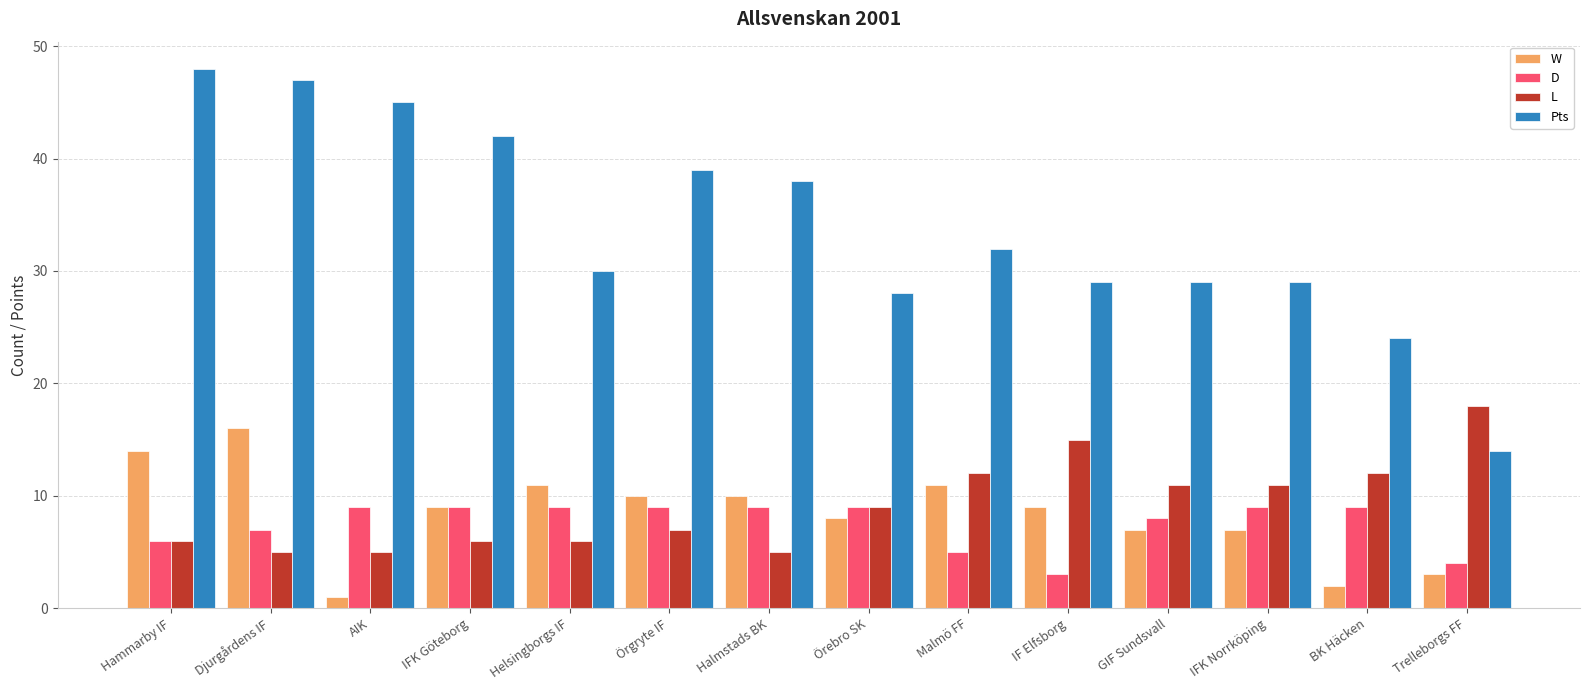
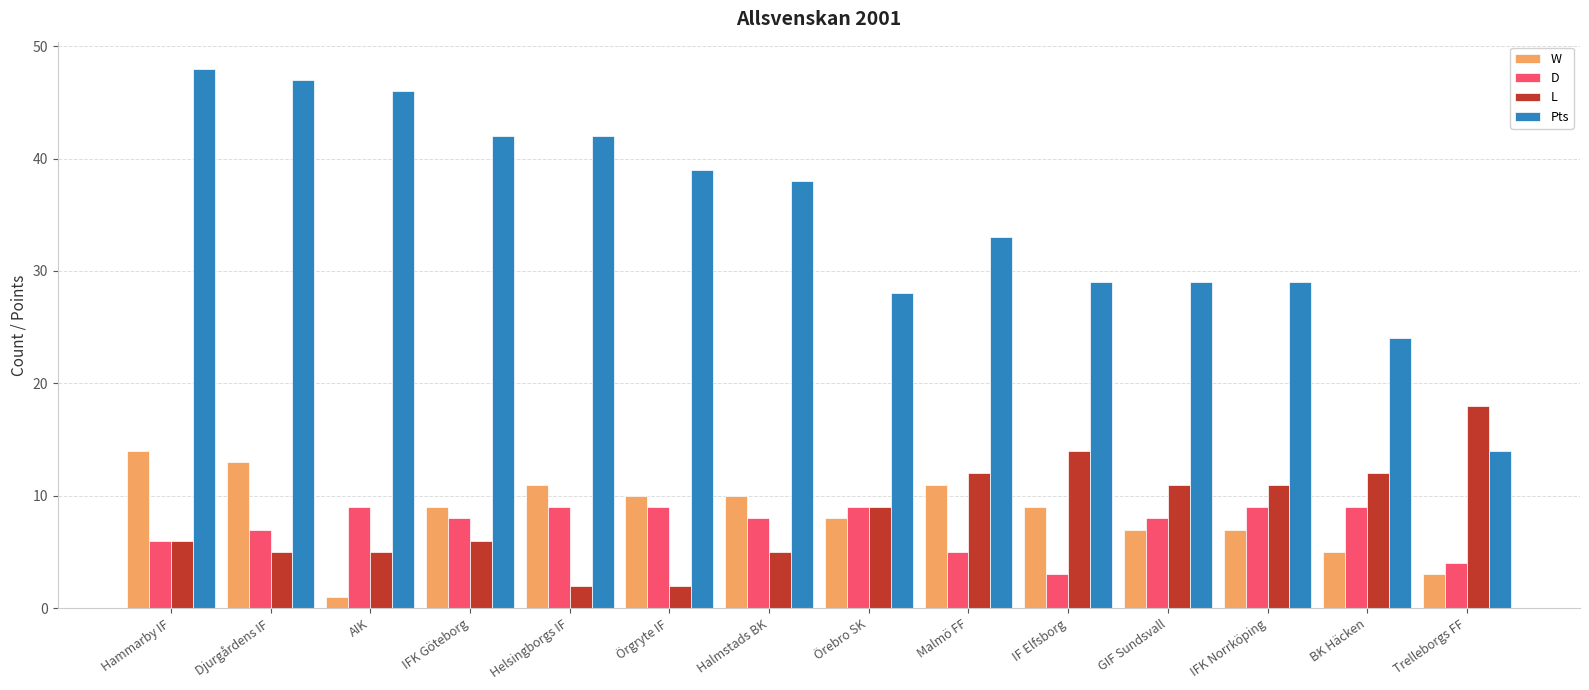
W, Djurgårdens IF: 16 -> 13
Pts, AIK: 45 -> 46
D, IFK Göteborg: 9 -> 8
L, Helsingborgs IF: 6 -> 2
Pts, Helsingborgs IF: 30 -> 42
L, Örgryte IF: 7 -> 2
D, Halmstads BK: 9 -> 8
Pts, Malmö FF: 32 -> 33
L, IF Elfsborg: 15 -> 14
W, BK Häcken: 2 -> 5
